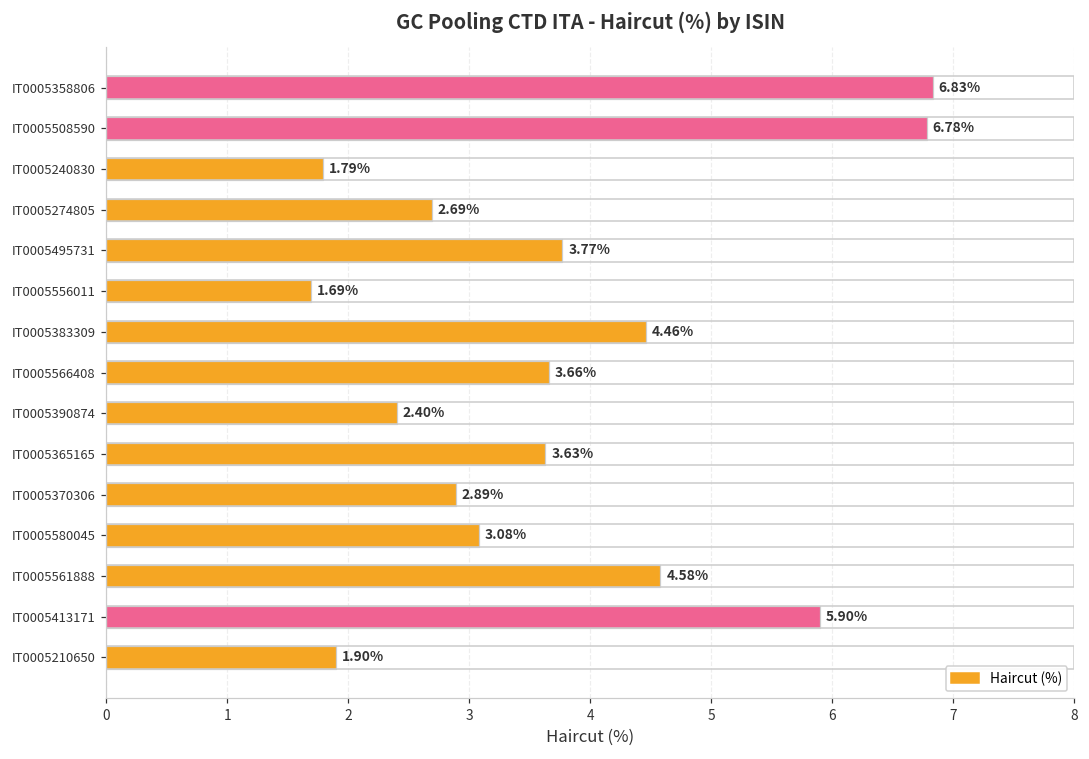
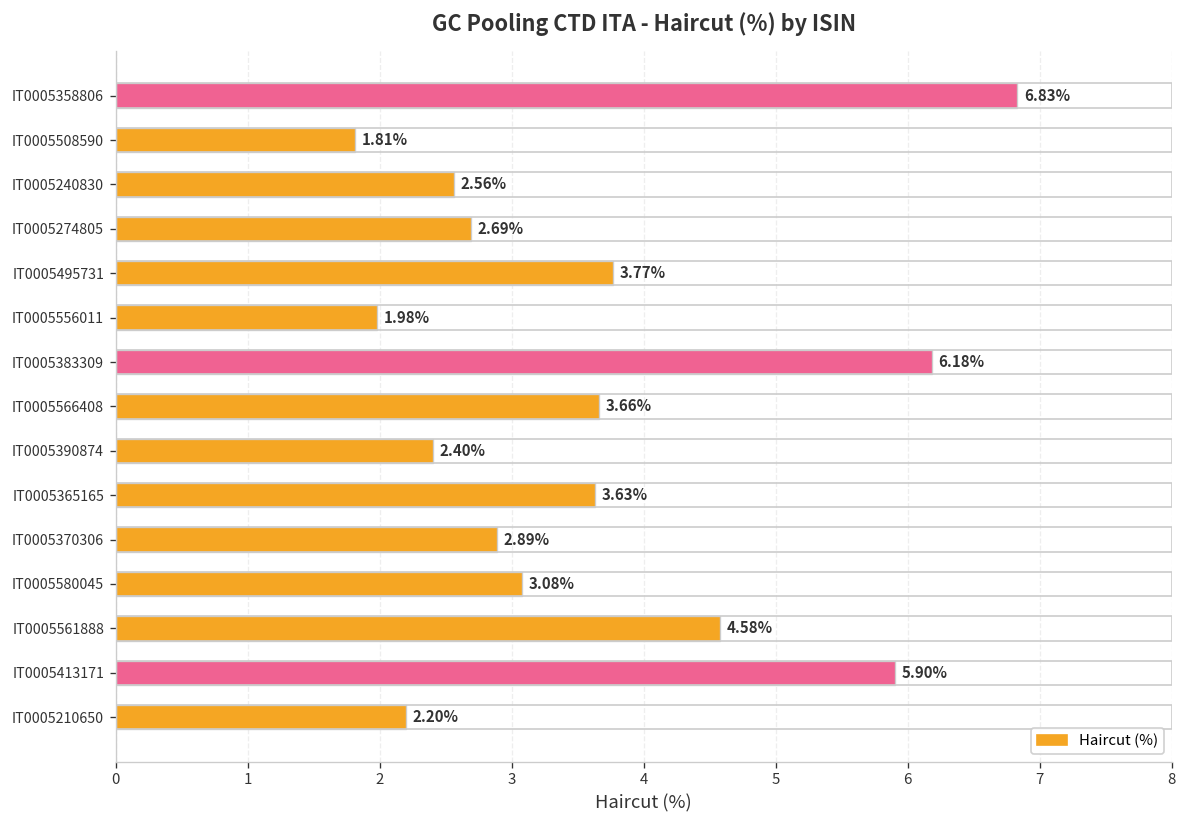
IT0005508590: 6.78% -> 1.81%
IT0005240830: 1.79% -> 2.56%
IT0005556011: 1.69% -> 1.98%
IT0005383309: 4.46% -> 6.18%
IT0005210650: 1.90% -> 2.20%
